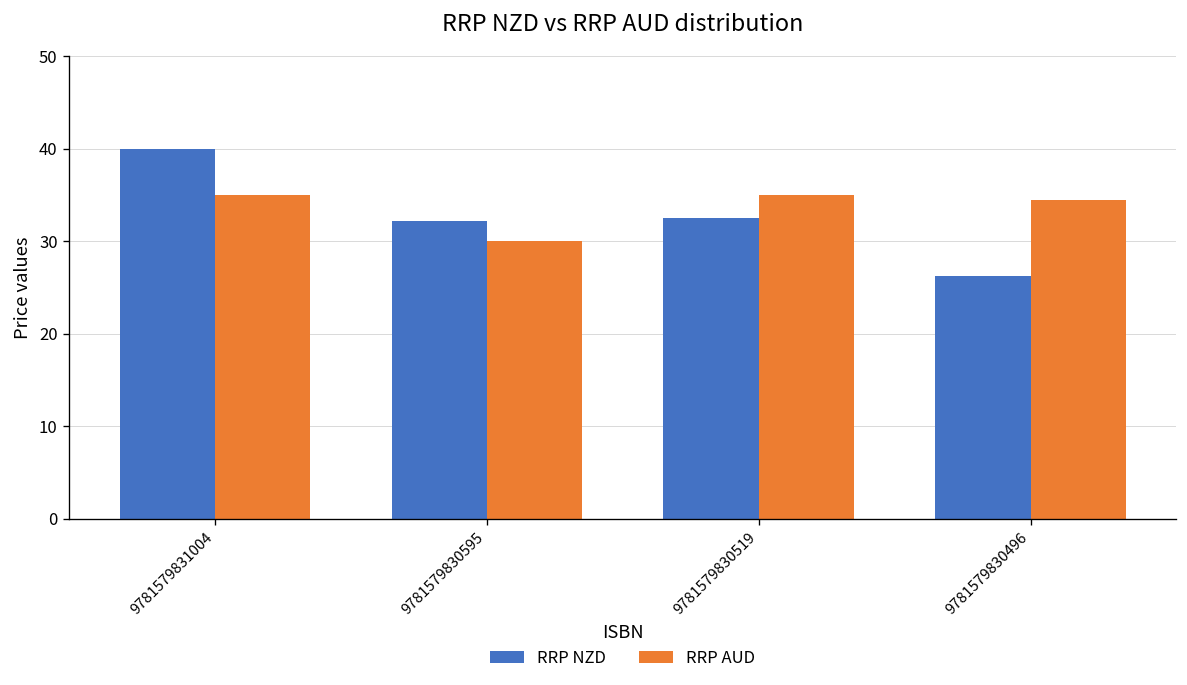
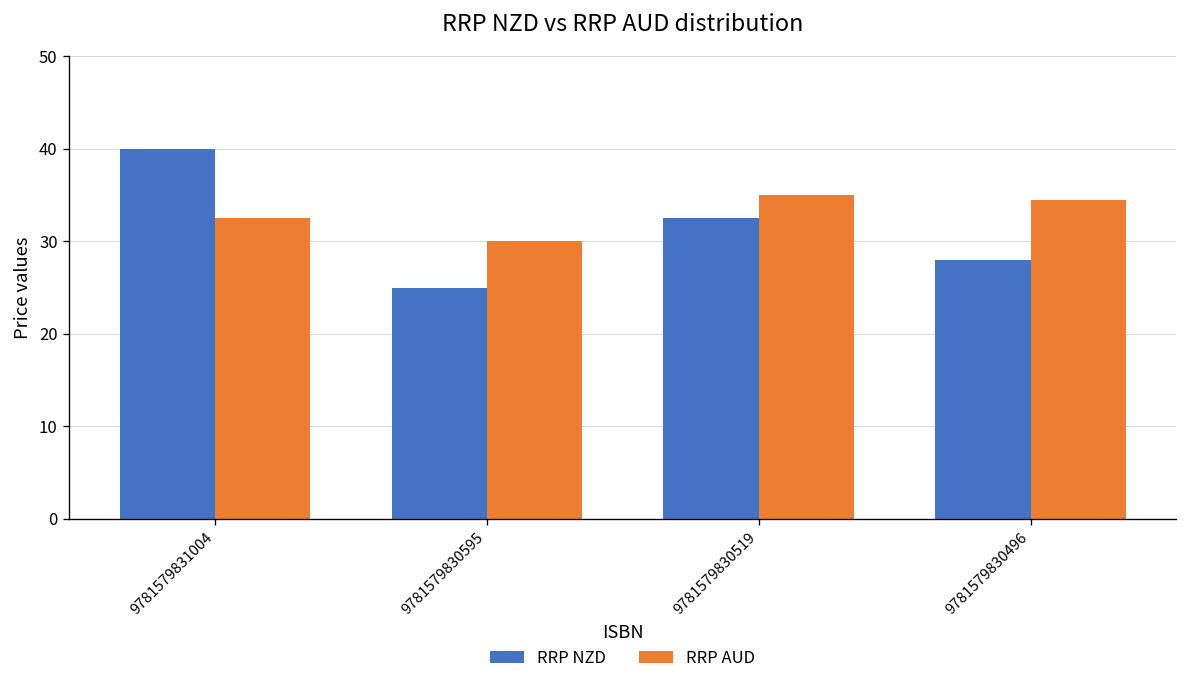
RRP AUD, 9781579831004: 35 -> 33
RRP NZD, 9781579830595: 32 -> 25
RRP NZD, 9781579830496: 26 -> 28
